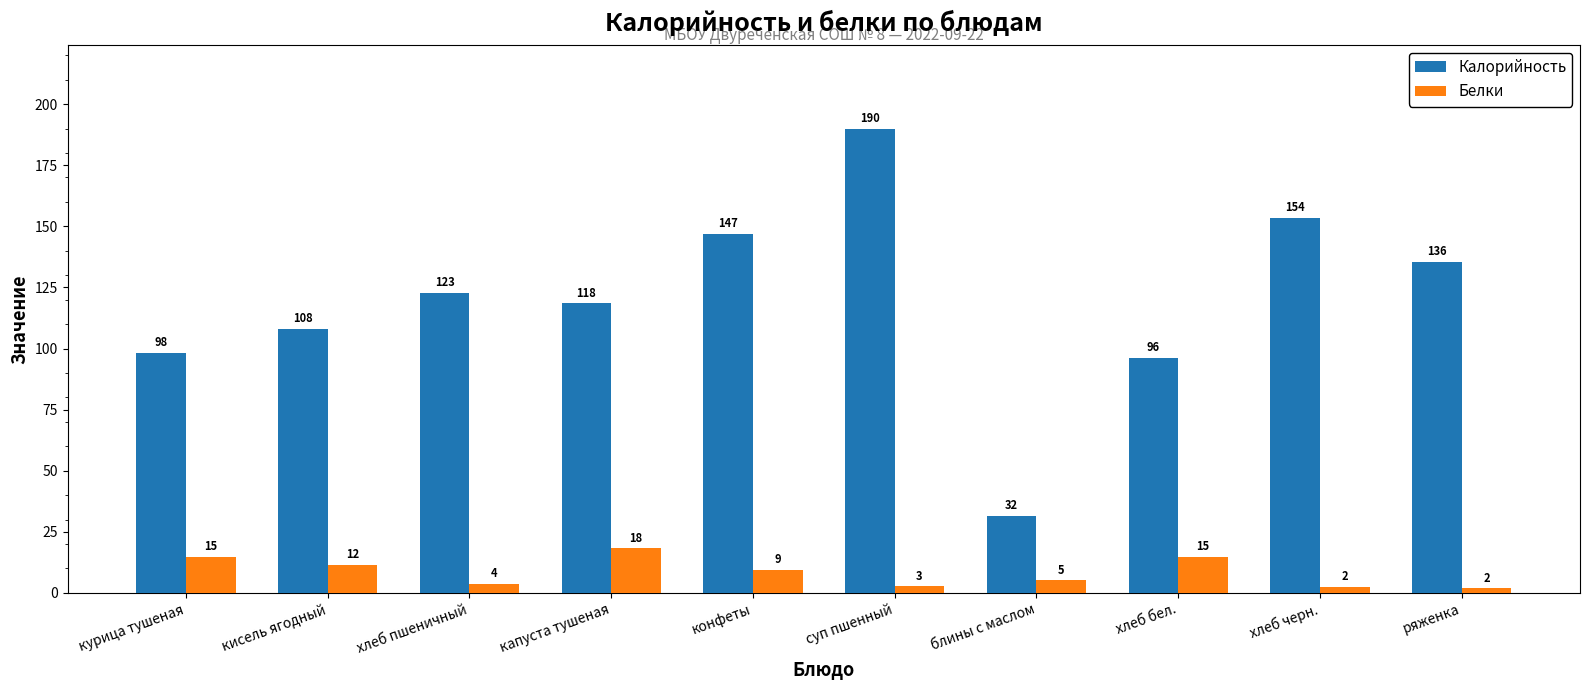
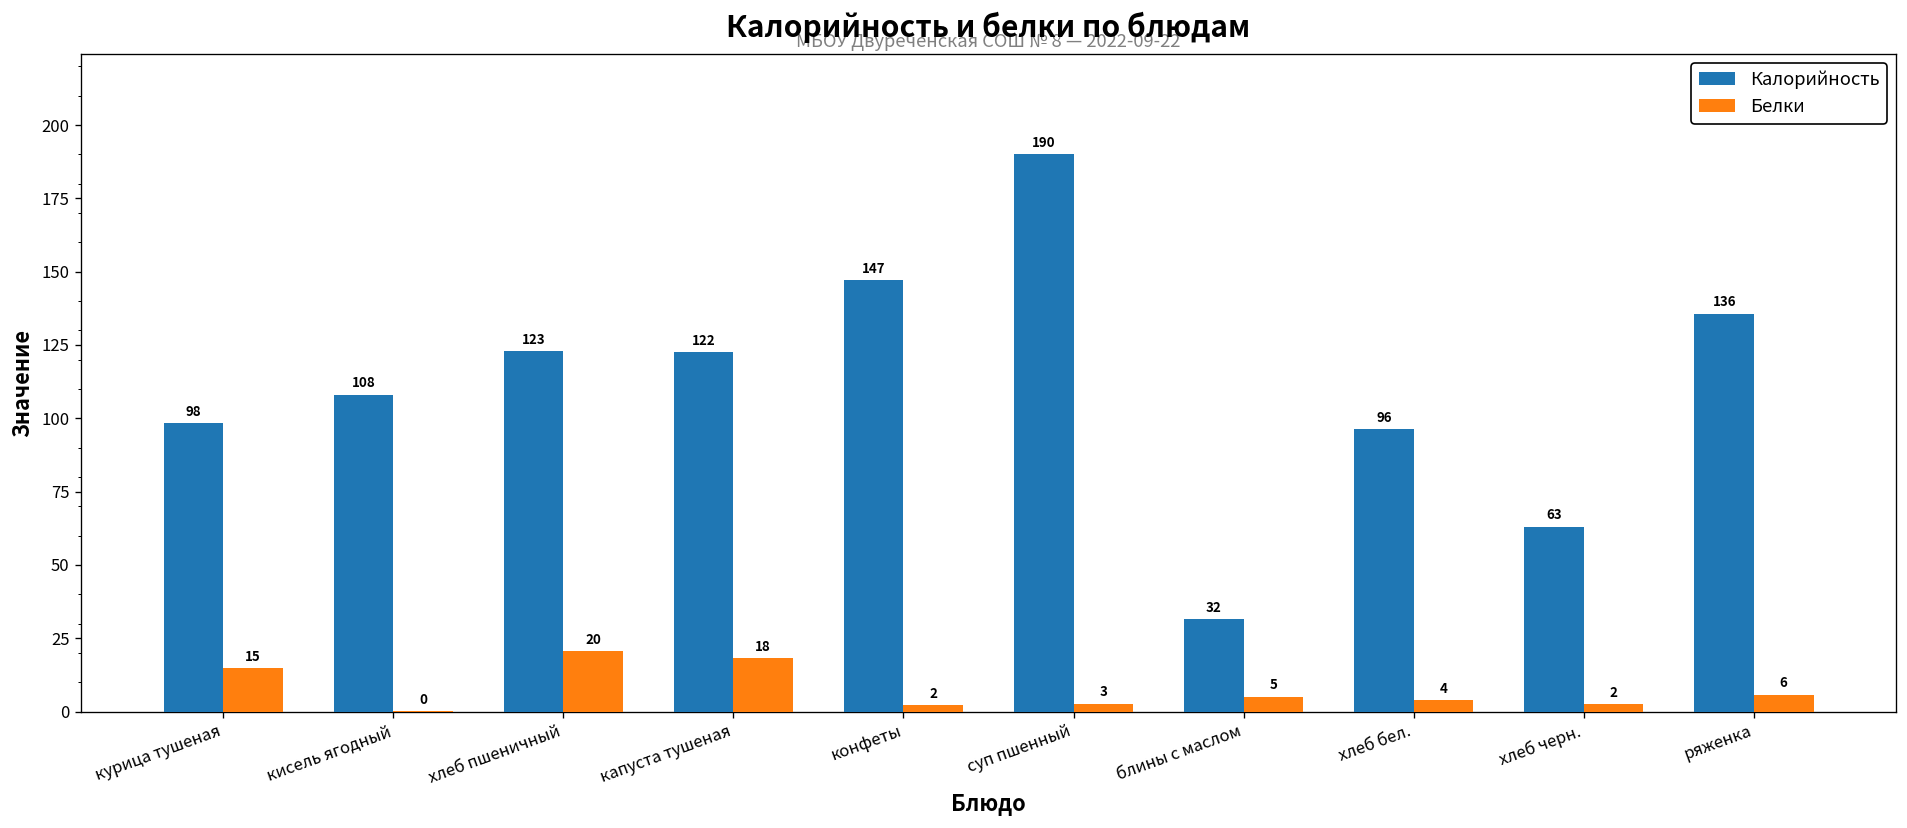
Белки, кисель ягодный: 12 -> 0
Белки, хлеб пшеничный: 4 -> 20
Калорийность, капуста тушеная: 118 -> 122
Белки, конфеты: 9 -> 2
Белки, хлеб бел.: 15 -> 4
Калорийность, хлеб черн.: 154 -> 63
Белки, ряженка: 2 -> 6
